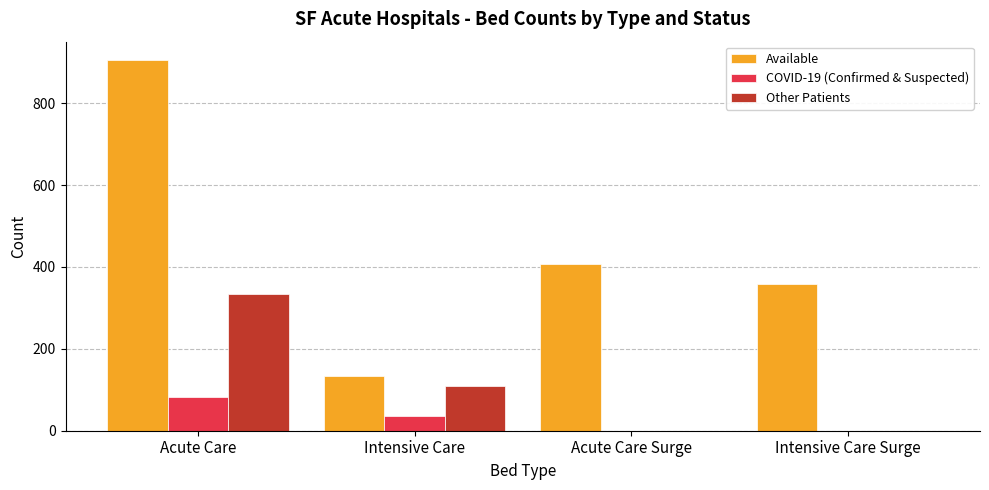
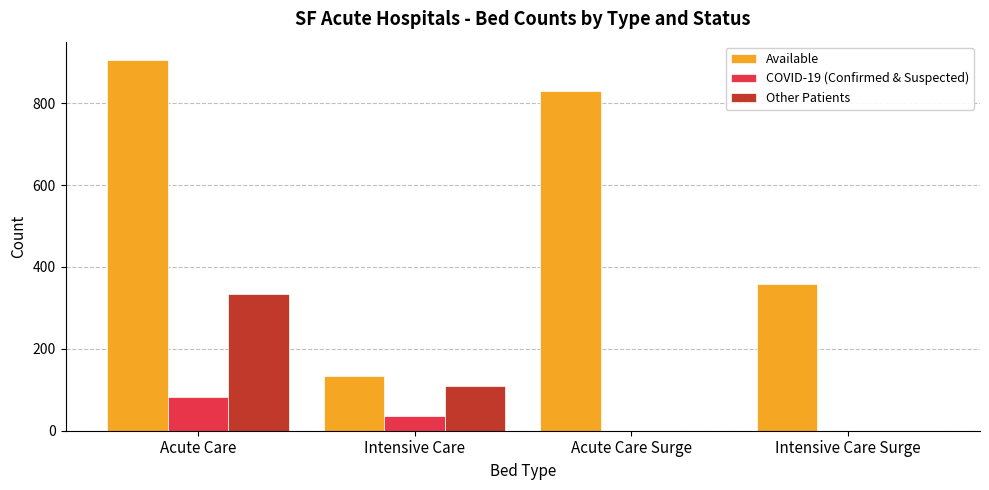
Available, Acute Care Surge: 410 -> 830
